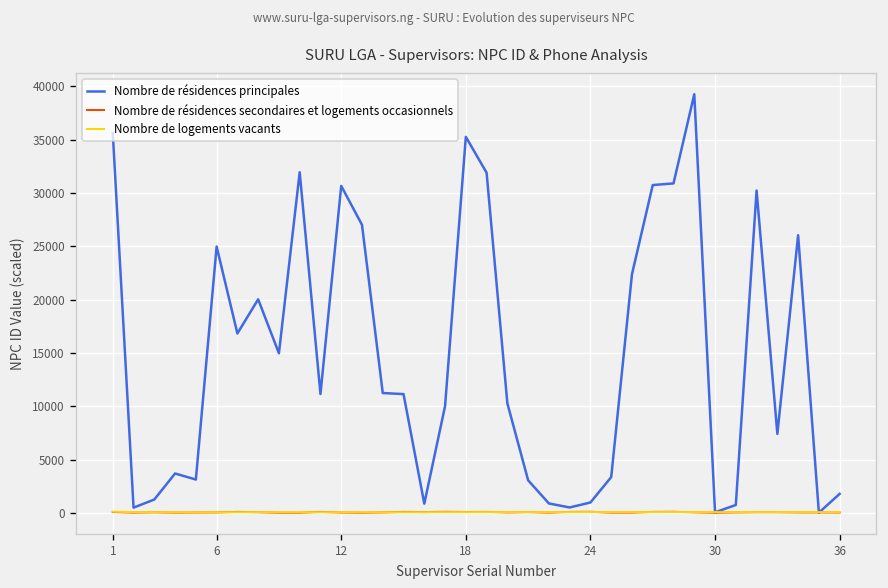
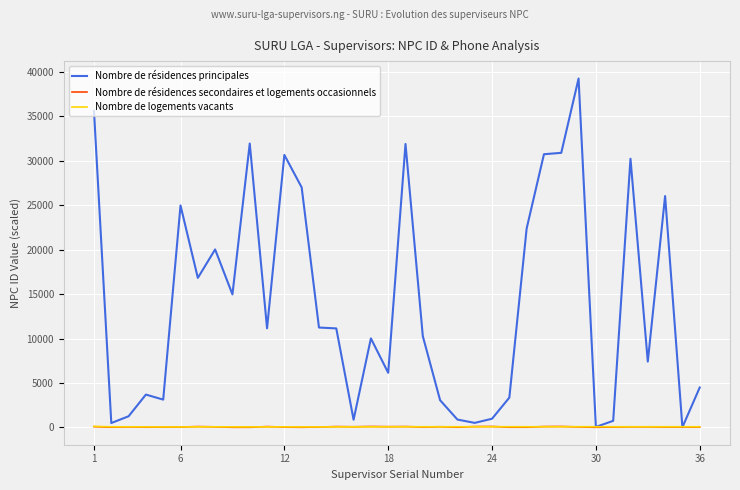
Nombre de résidences principales, 18: 35000 -> 6000
Nombre de résidences principales, 36: 2000 -> 4000
